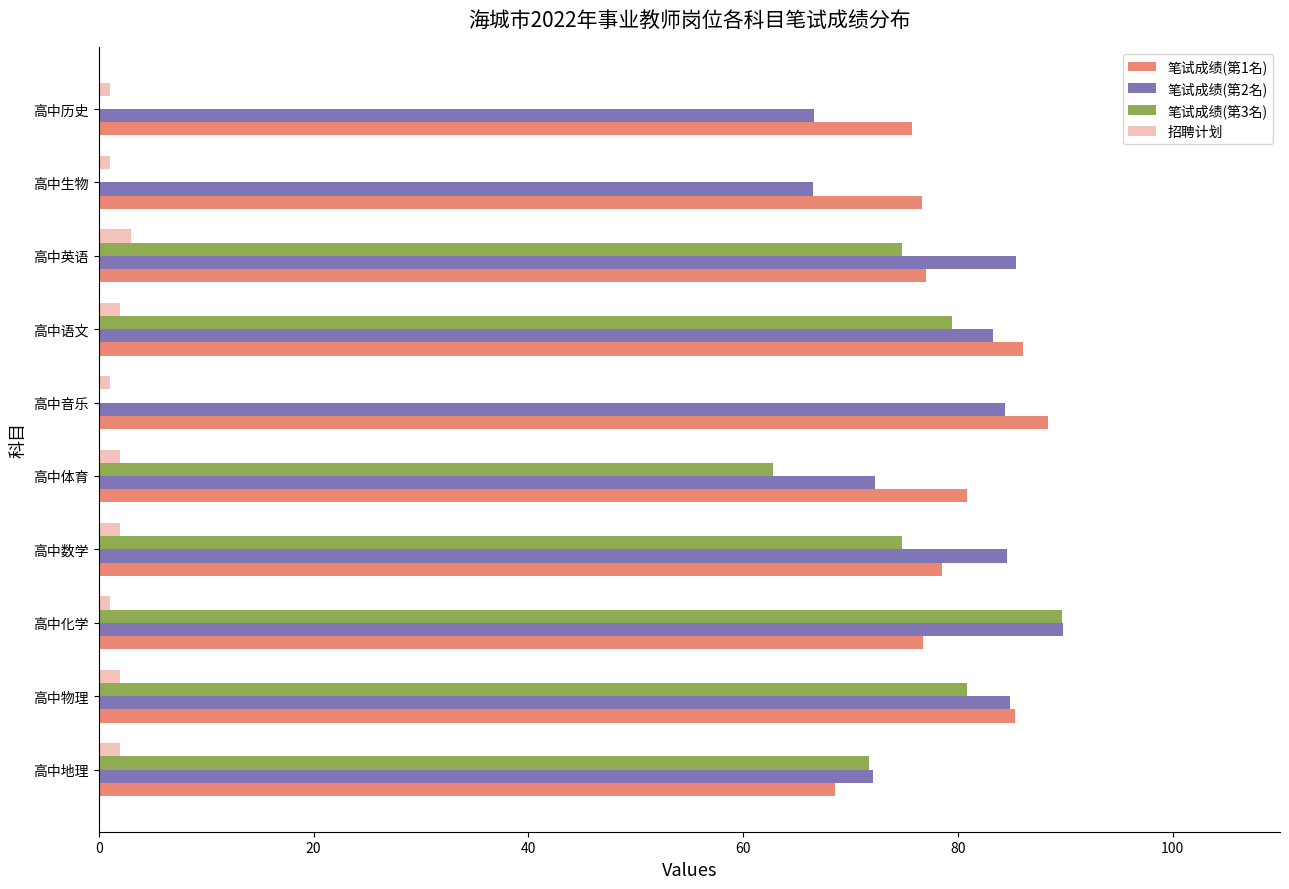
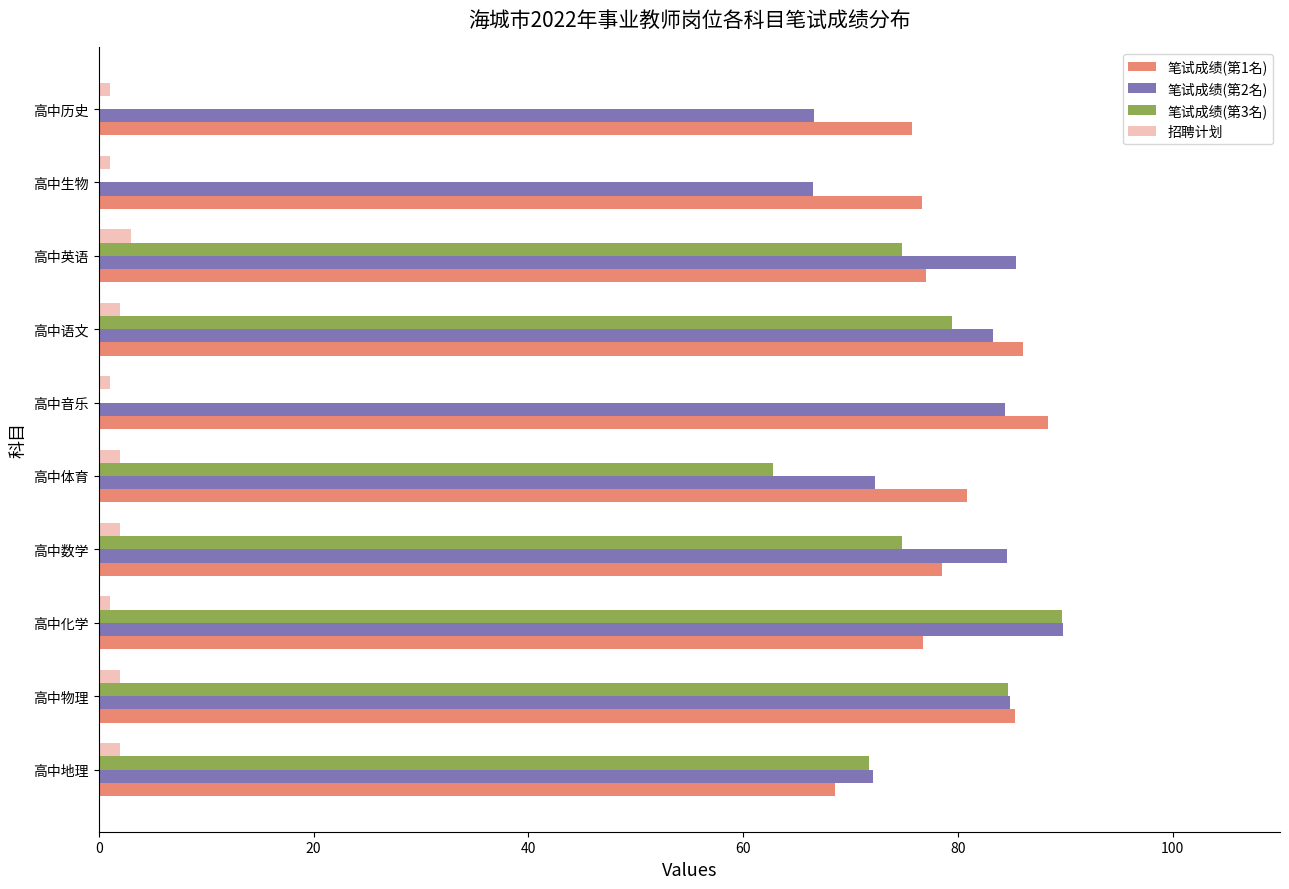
笔试成绩(第3名), 高中物理: 80.9 -> 84.6
